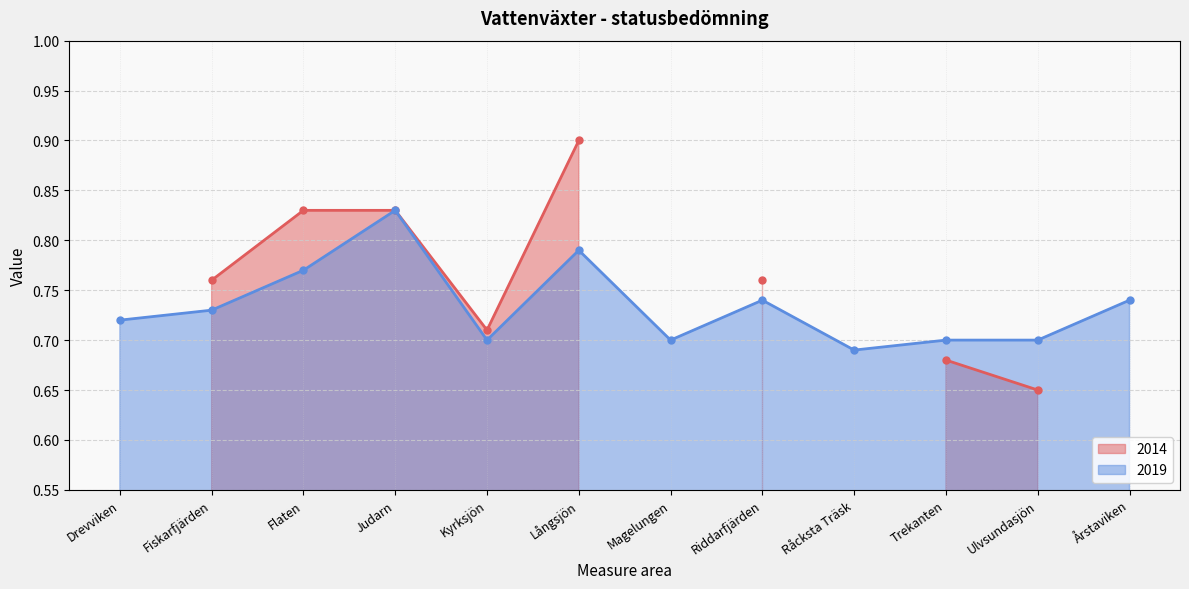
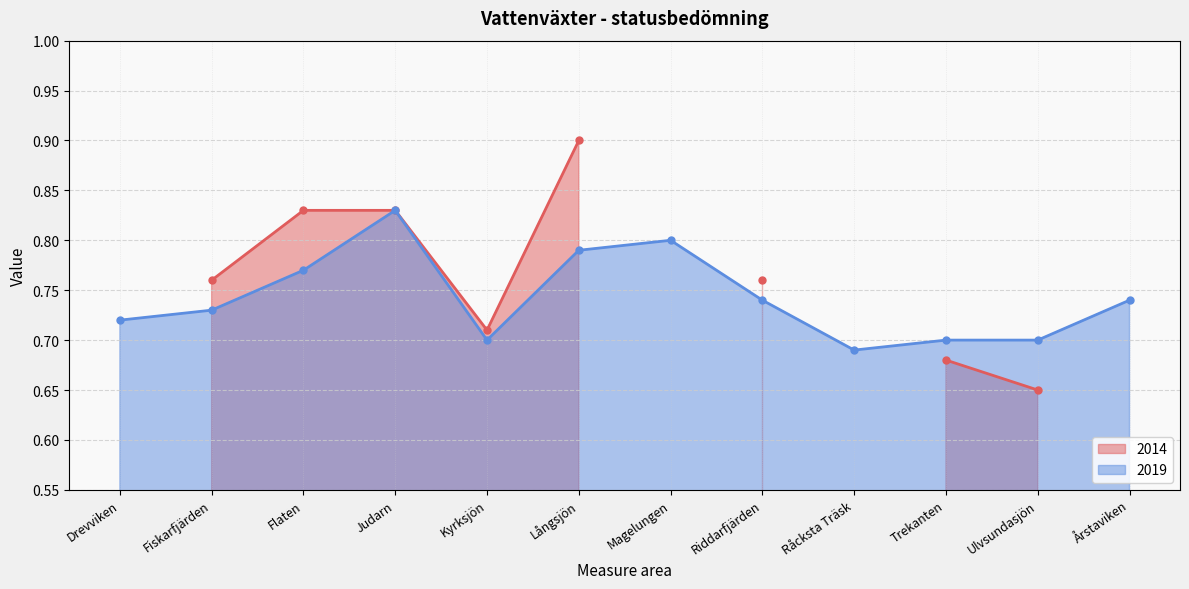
2019, Magelungen: 0.7 -> 0.8
